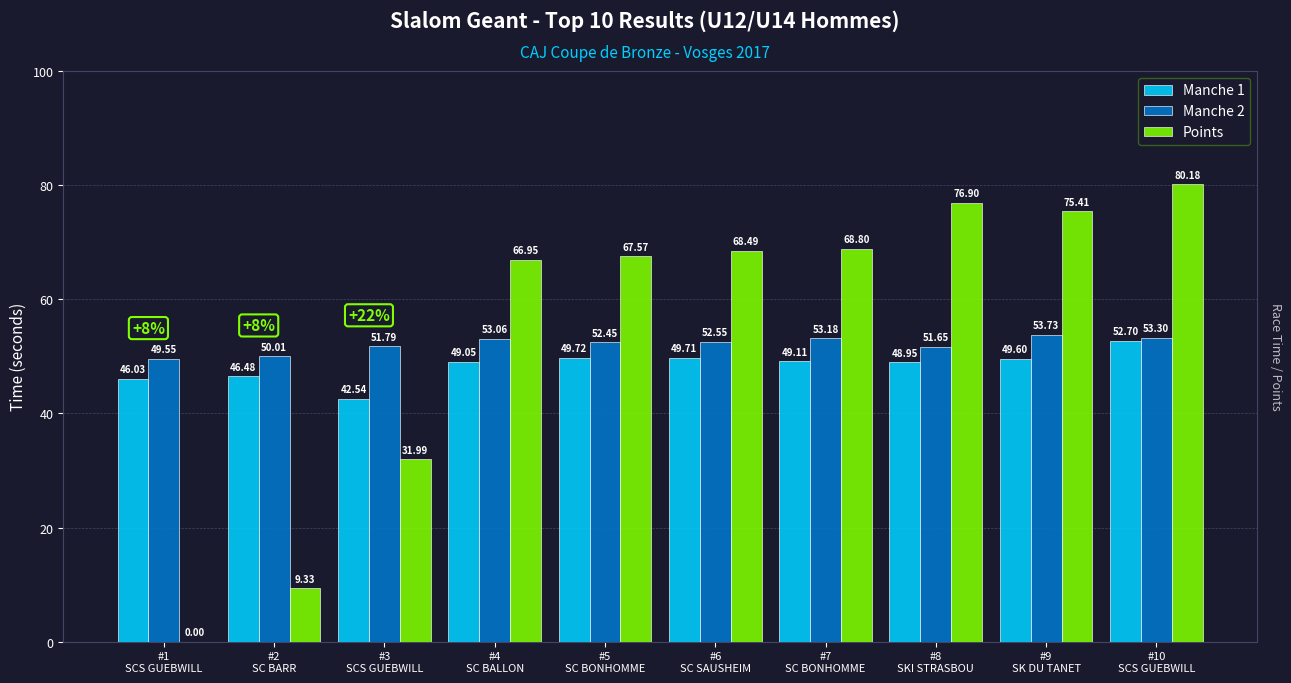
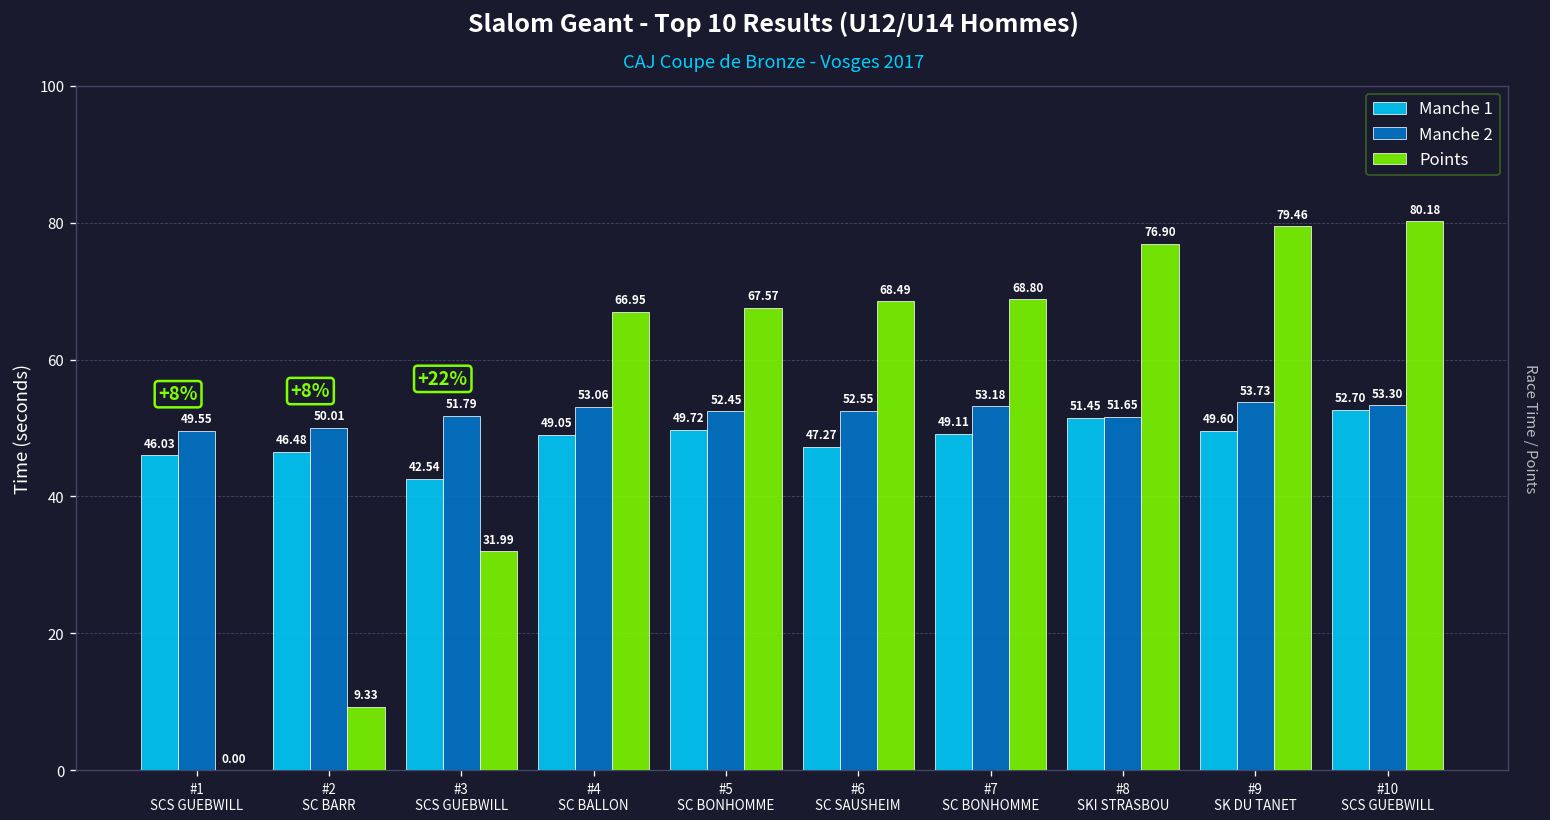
Manche 1, #6 SC SAUSHEIM: 49.71 -> 47.27
Manche 1, #8 SKI STRASBOU: 48.95 -> 51.45
Points, #9 SK DU TANET: 75.41 -> 79.46
